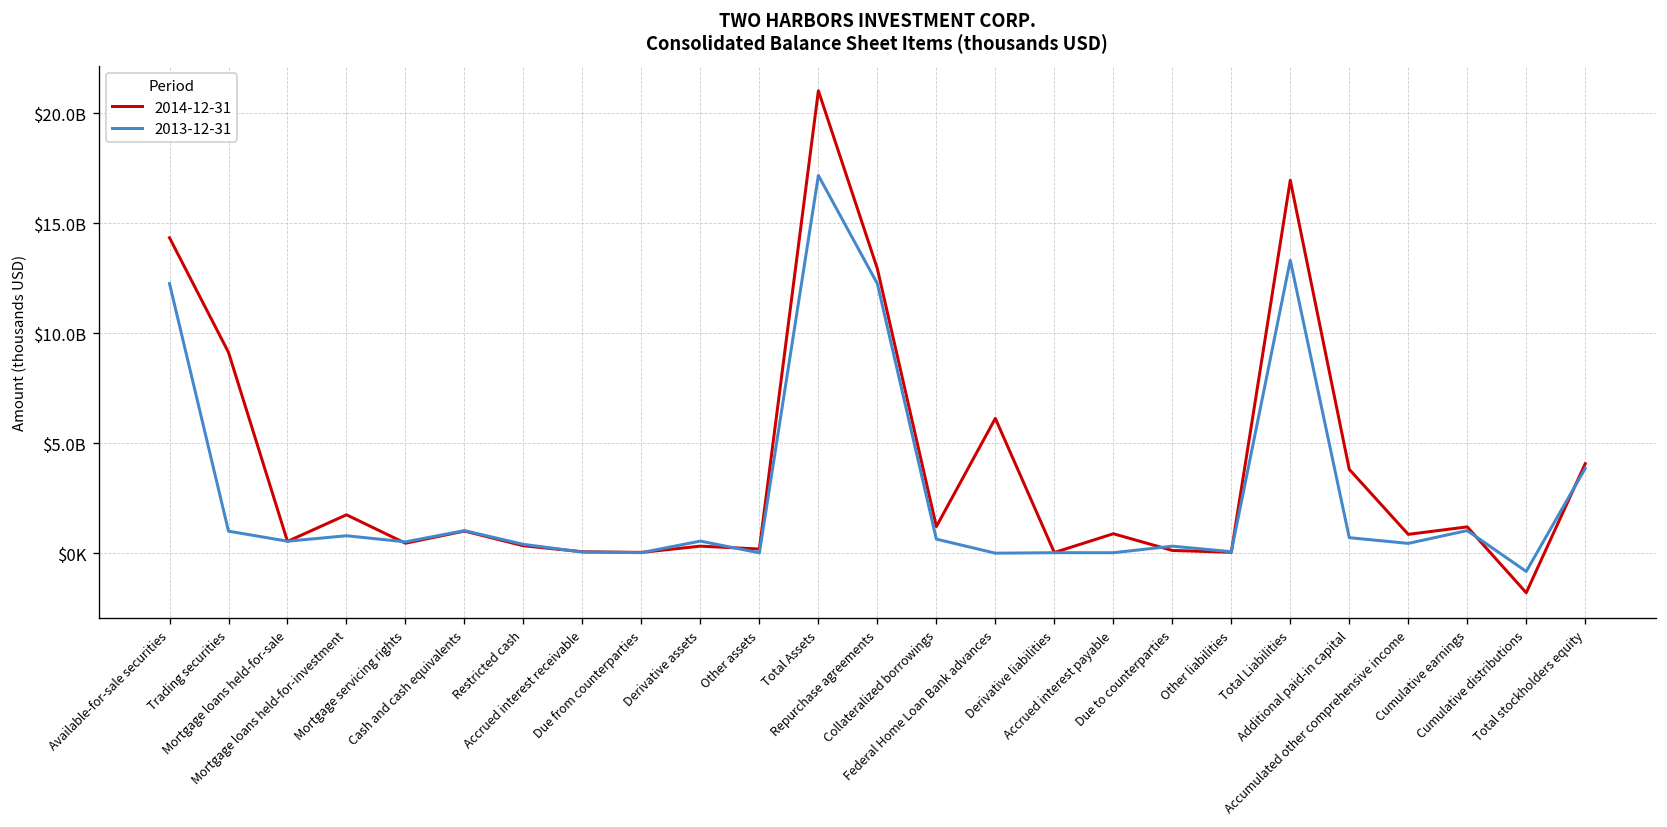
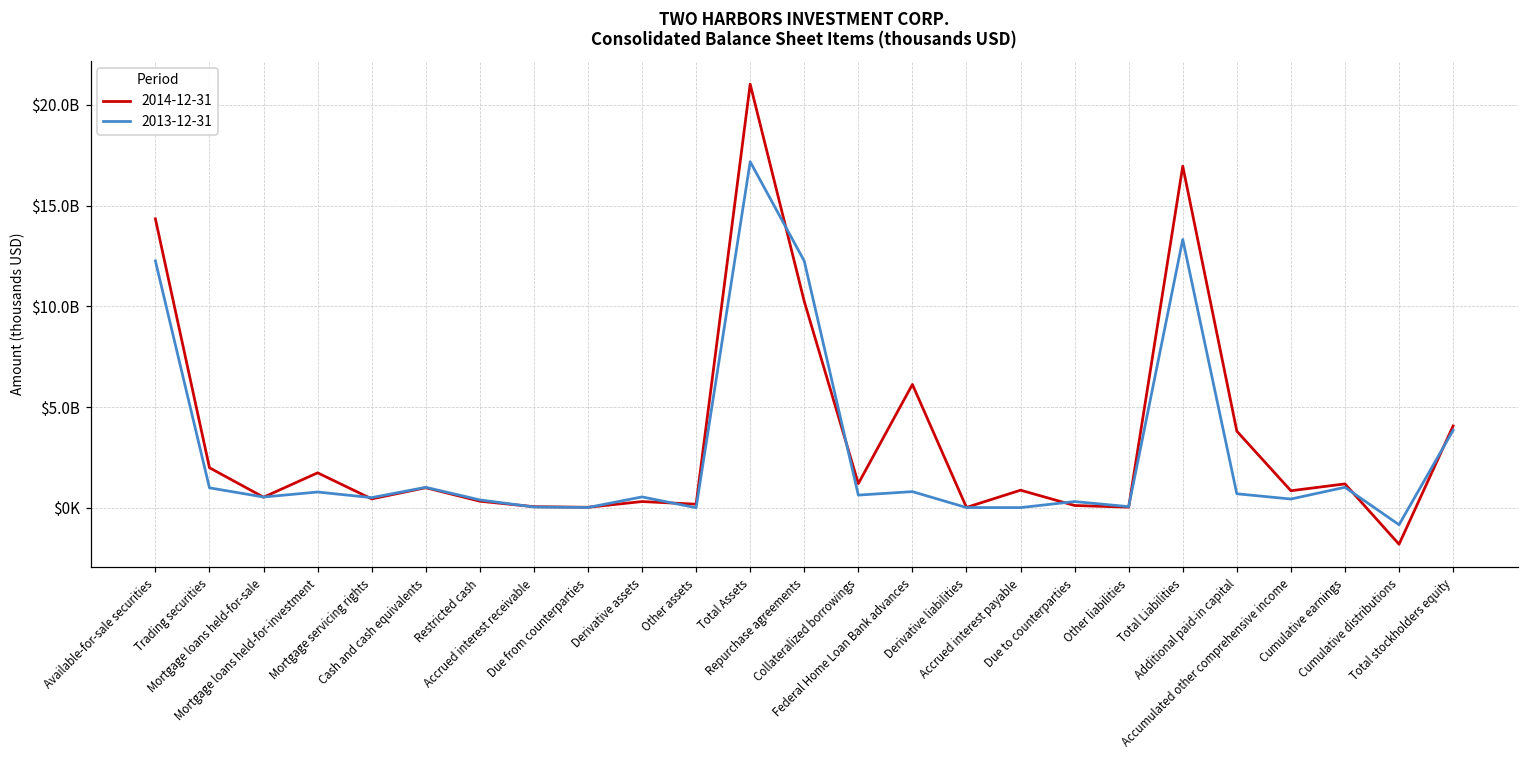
2014-12-31, Trading securities: $9100000000 -> $2000000000
2014-12-31, Repurchase agreements: $12900000000 -> $10200000000
2013-12-31, Federal Home Loan Bank advances: $0 -> $800000000
